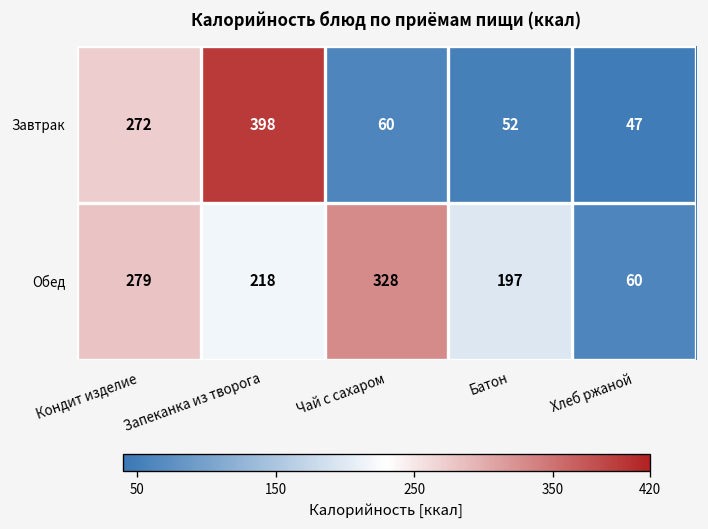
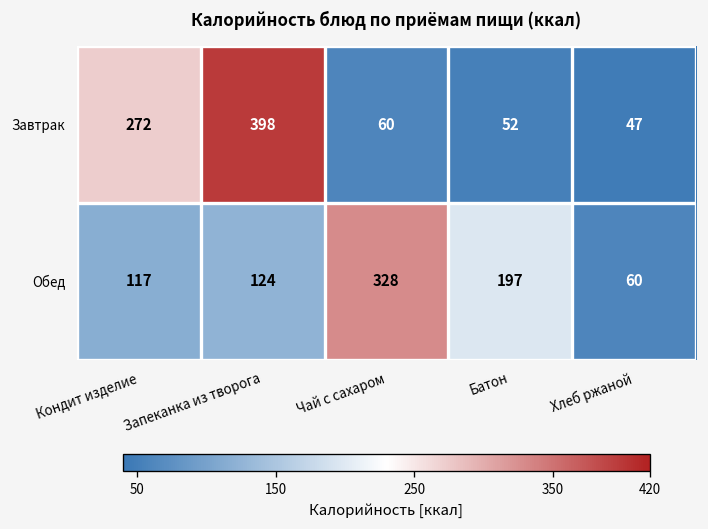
Обед, Кондит изделие: 279 -> 117
Обед, Запеканка из творога: 218 -> 124
